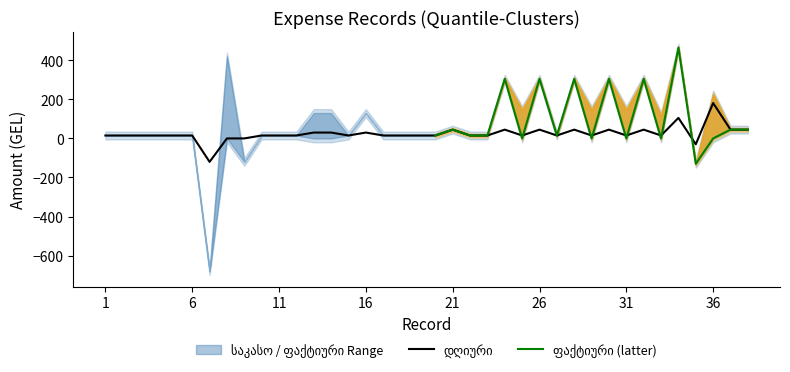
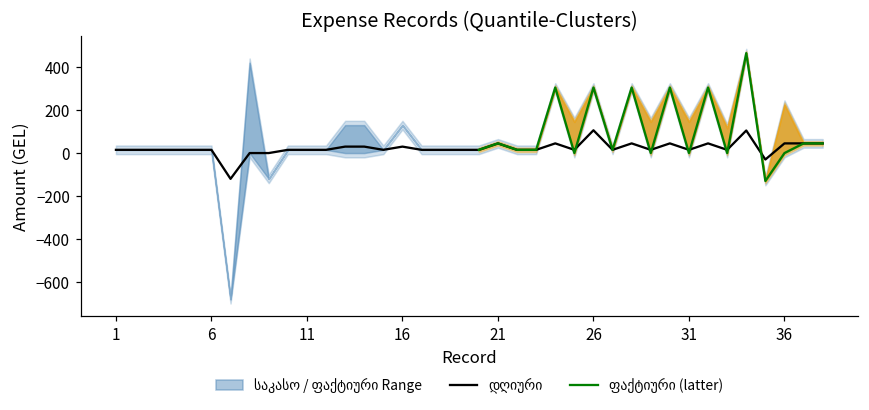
დღიური, 26: 50 -> 110
დღიური, 36: 180 -> 50
